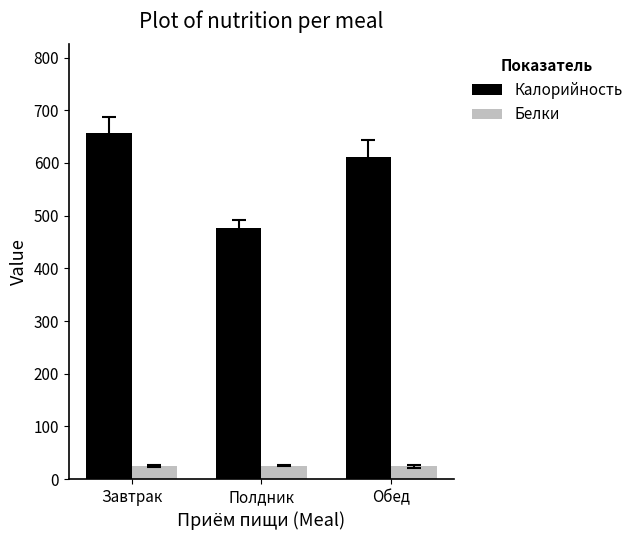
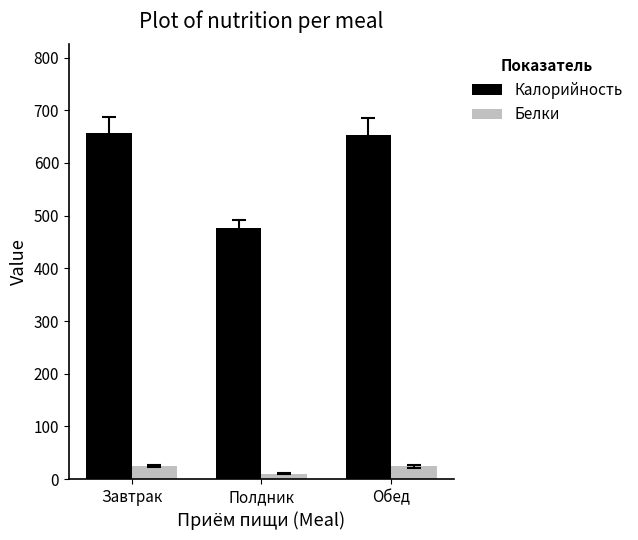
Белки, Полдник: 30 -> 10
Калорийность, Обед: 610 -> 650
